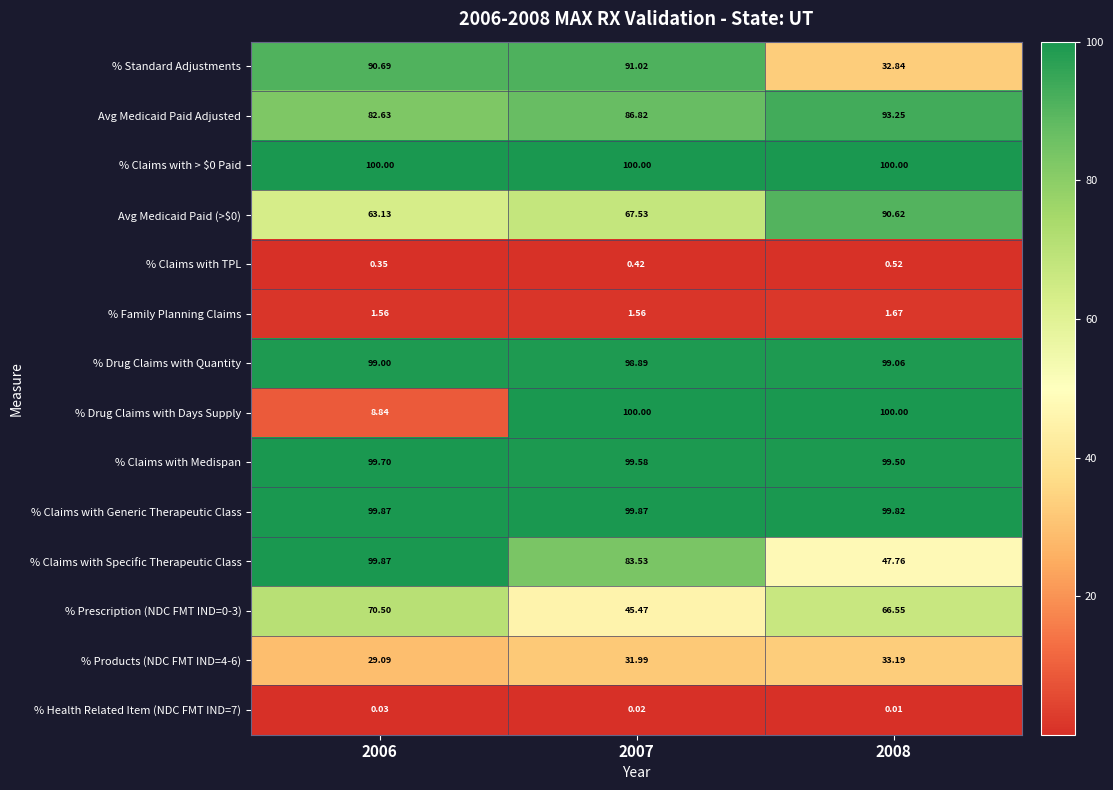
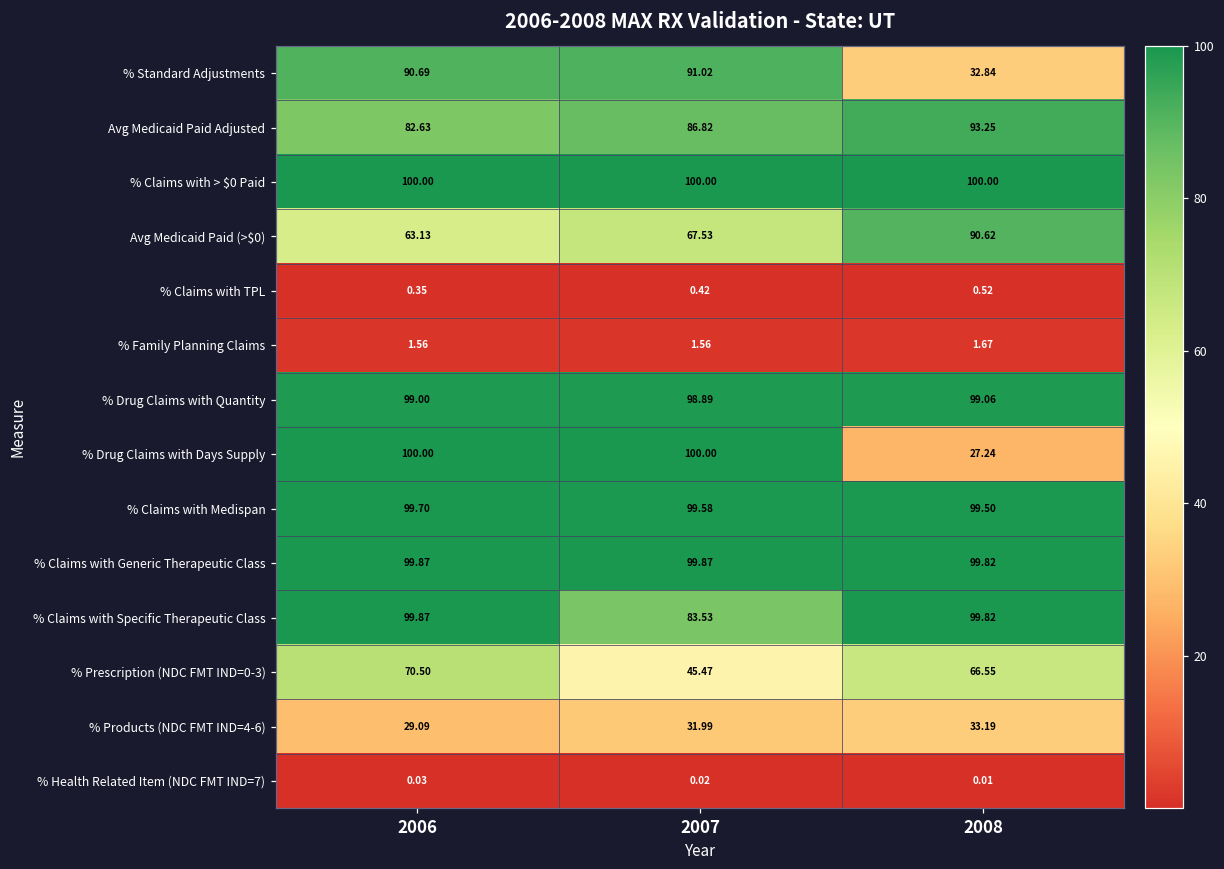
% Drug Claims with Days Supply, 2006: 8.84 -> 100.00
% Drug Claims with Days Supply, 2008: 100.00 -> 27.24
% Claims with Specific Therapeutic Class, 2008: 47.76 -> 99.82
